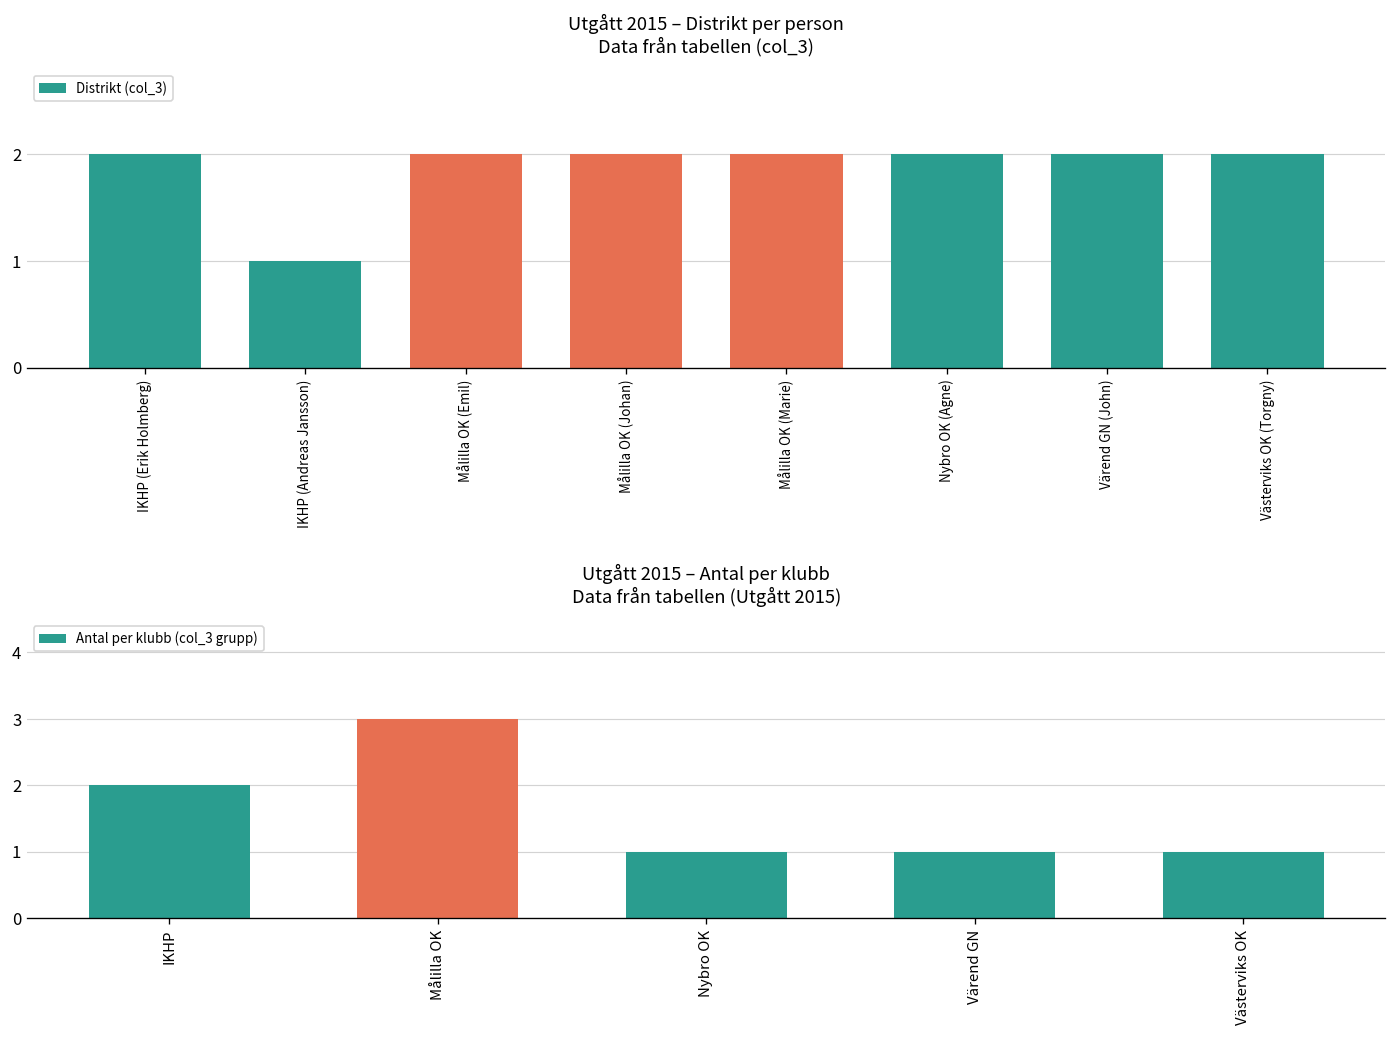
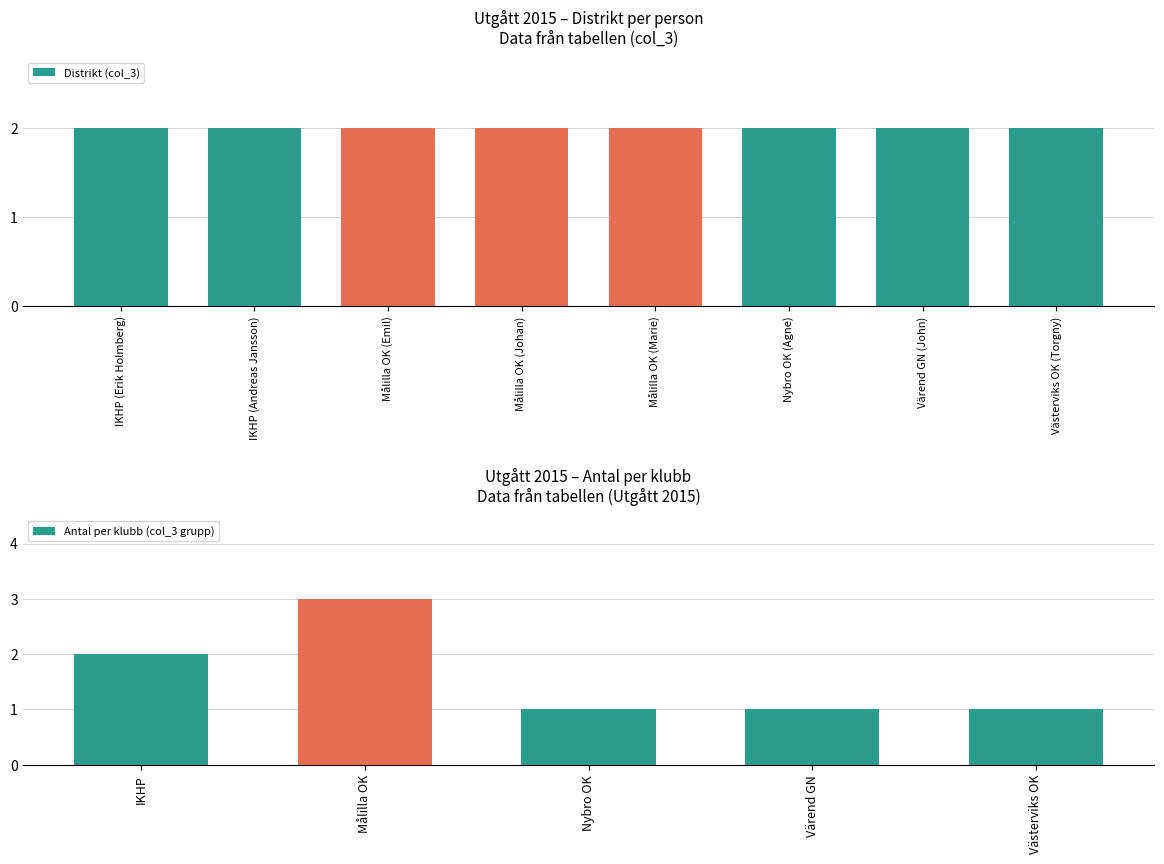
Utgått 2015 – Distrikt per person Data från tabellen (col_3), IKHP (Andreas Jansson): 1 -> 2
